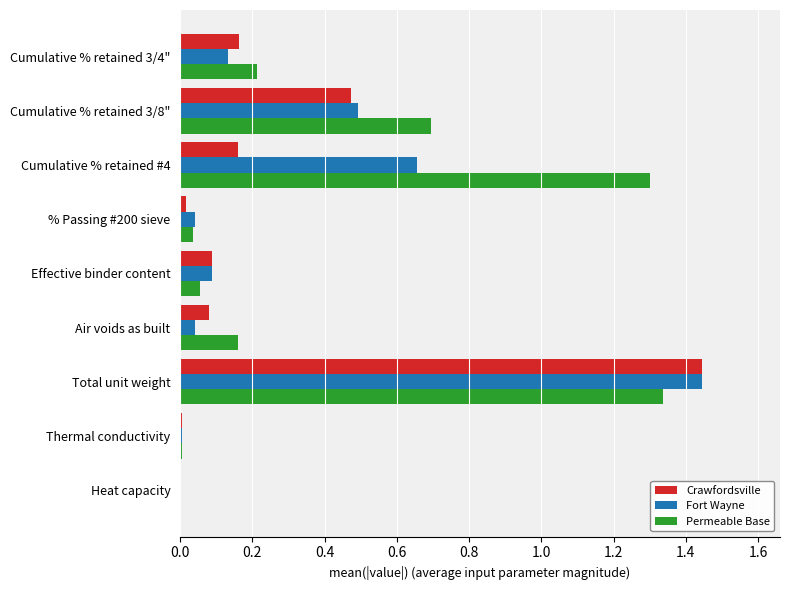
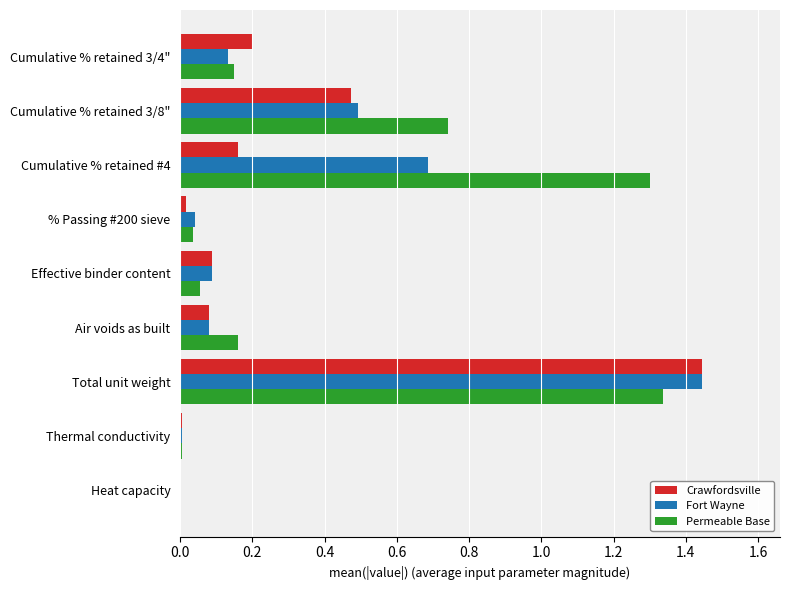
Crawfordsville, Cumulative % retained 3/4": 0.16 -> 0.20
Permeable Base, Cumulative % retained 3/4": 0.21 -> 0.15
Permeable Base, Cumulative % retained 3/8": 0.69 -> 0.74
Fort Wayne, Cumulative % retained #4: 0.66 -> 0.69
Fort Wayne, Air voids as built: 0.04 -> 0.08
